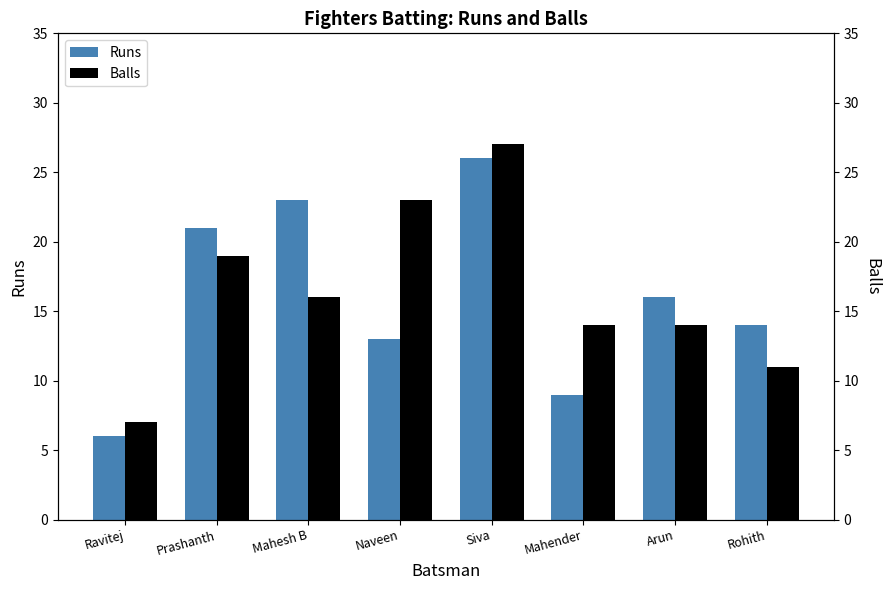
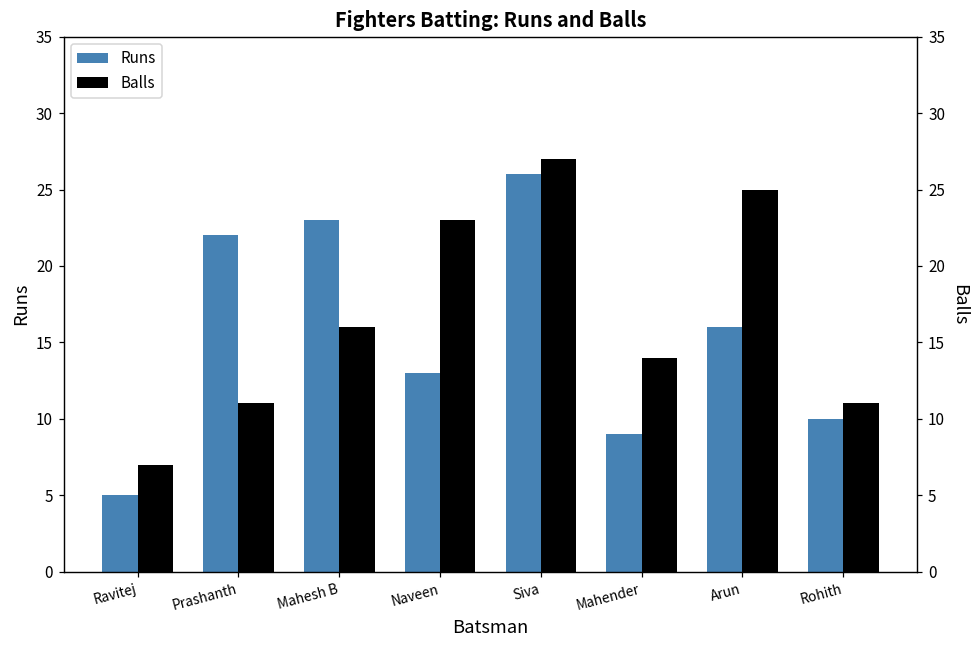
Runs, Ravitej: 6 -> 5
Runs, Prashanth: 21 -> 22
Runs, Rohith: 14 -> 10
Balls, Prashanth: 19 -> 11
Balls, Arun: 14 -> 25
